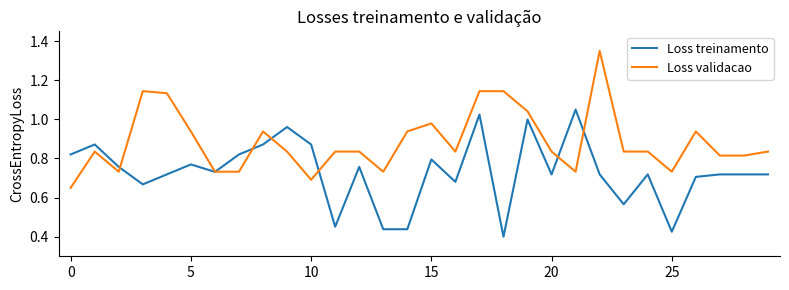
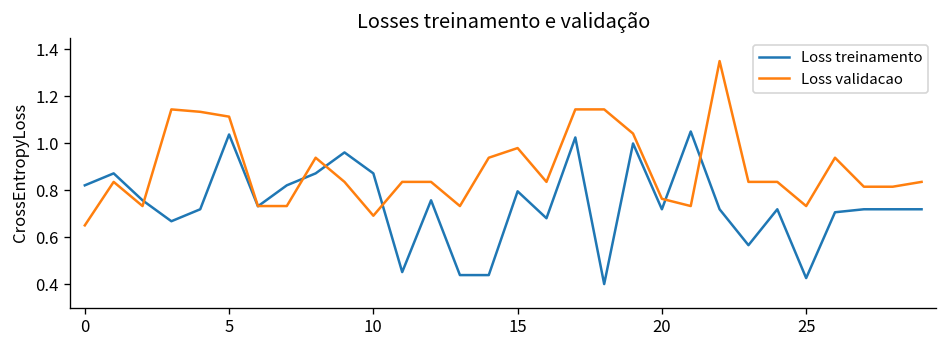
Loss treinamento, 5: 0.77 -> 1.04
Loss validacao, 5: 0.94 -> 1.11
Loss validacao, 20: 0.84 -> 0.76
